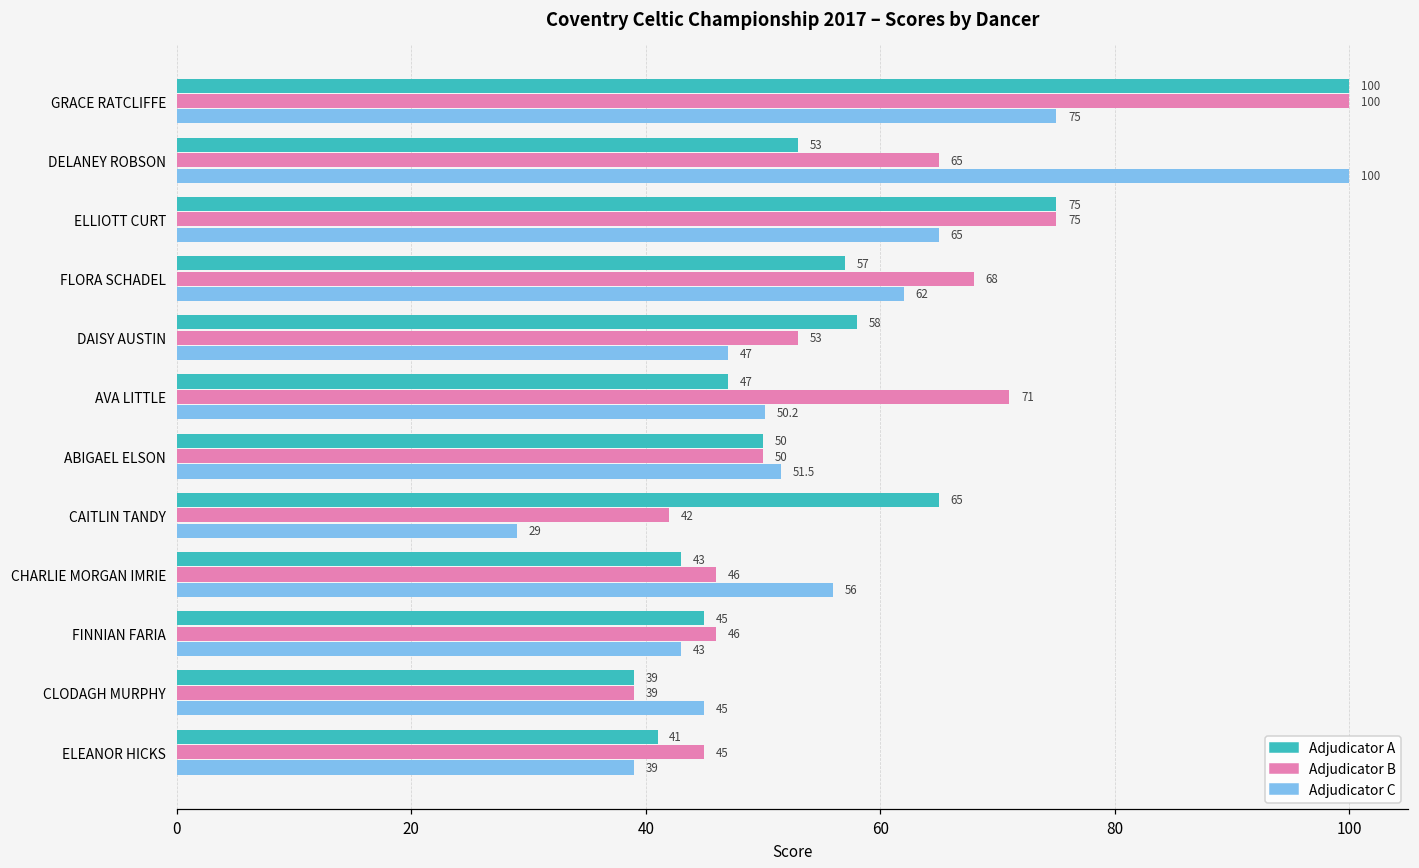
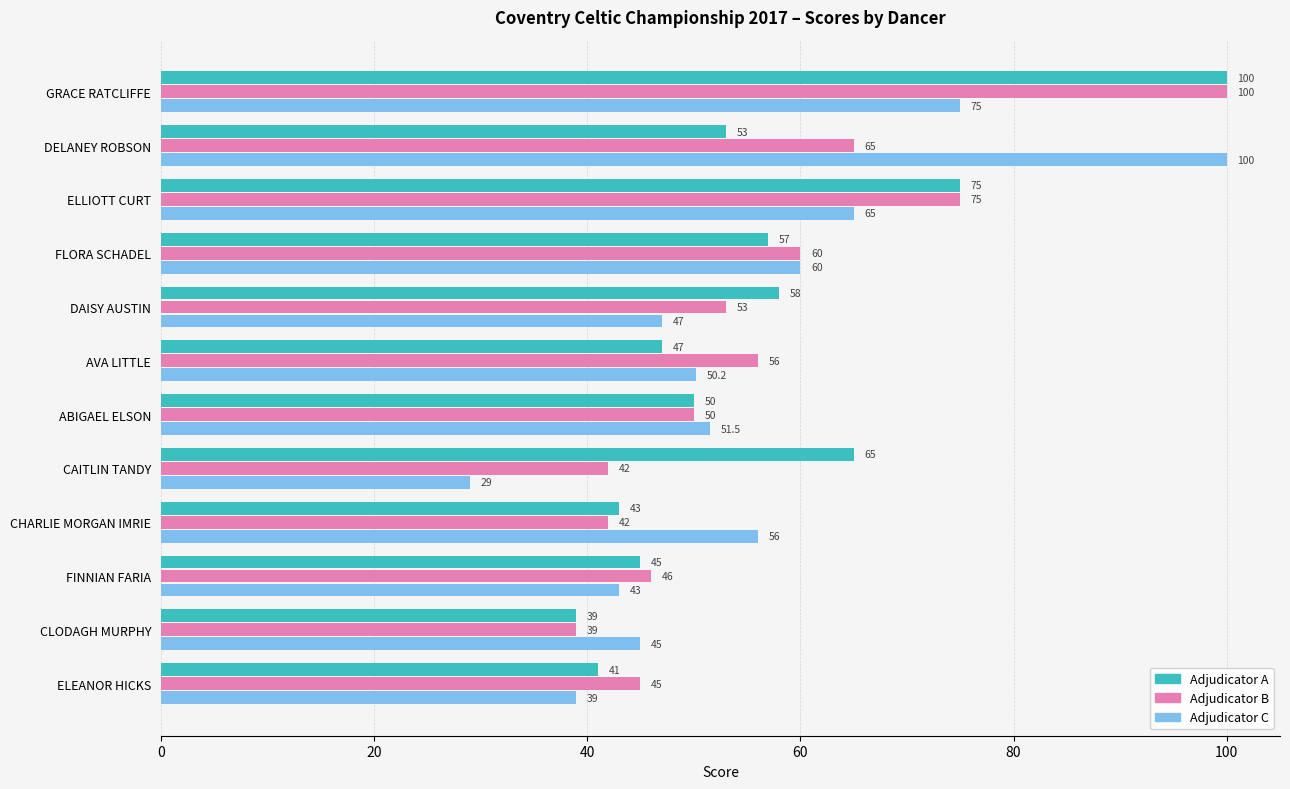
Adjudicator B, FLORA SCHADEL: 68 -> 60
Adjudicator C, FLORA SCHADEL: 62 -> 60
Adjudicator B, AVA LITTLE: 71 -> 56
Adjudicator B, CHARLIE MORGAN IMRIE: 46 -> 42
